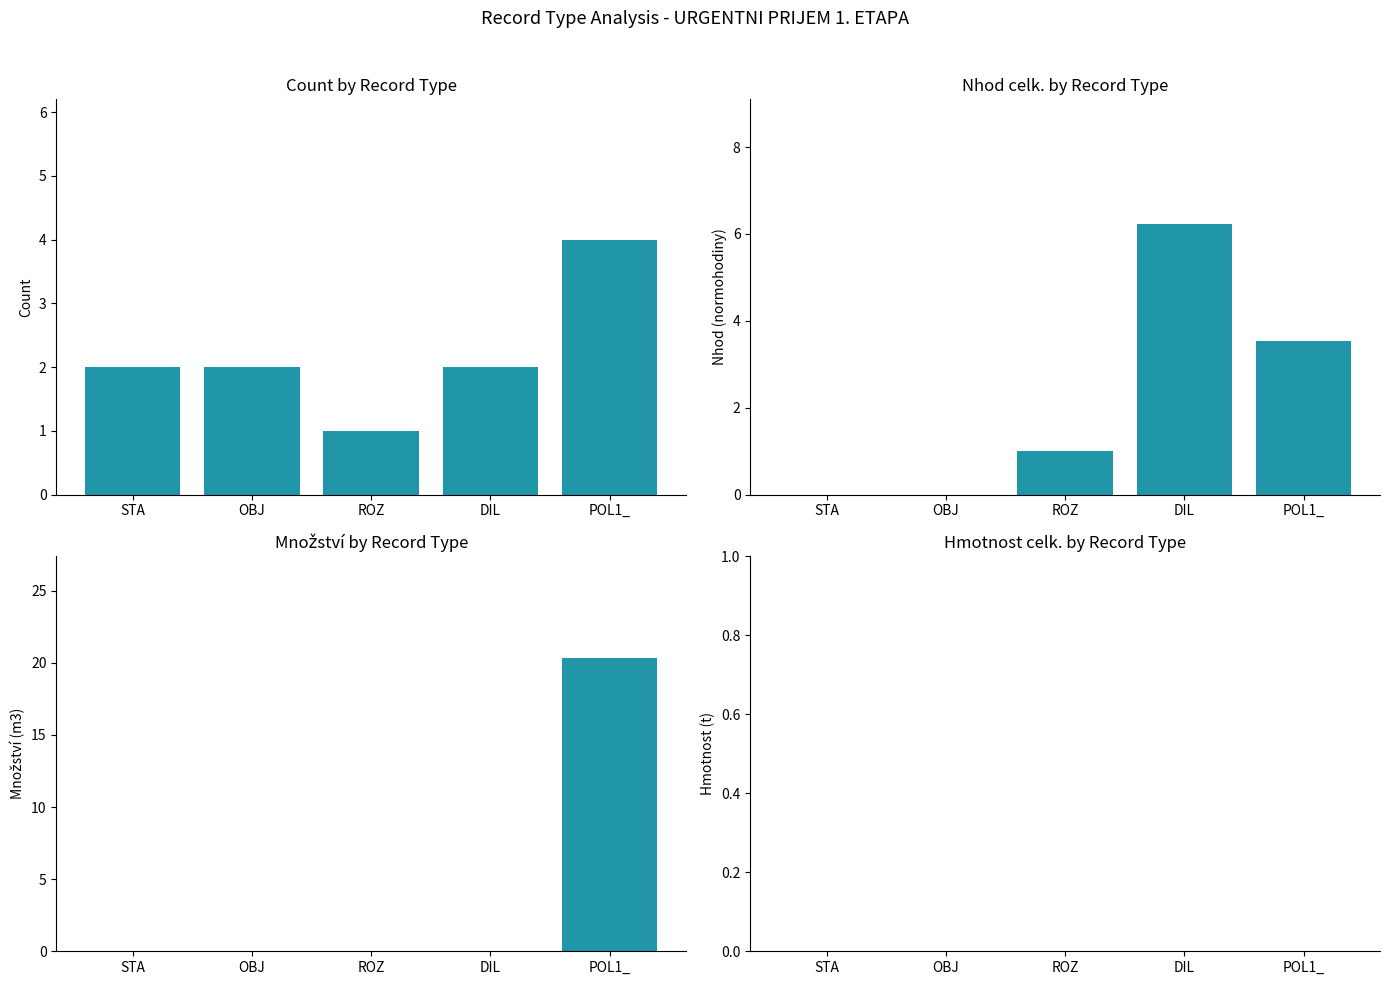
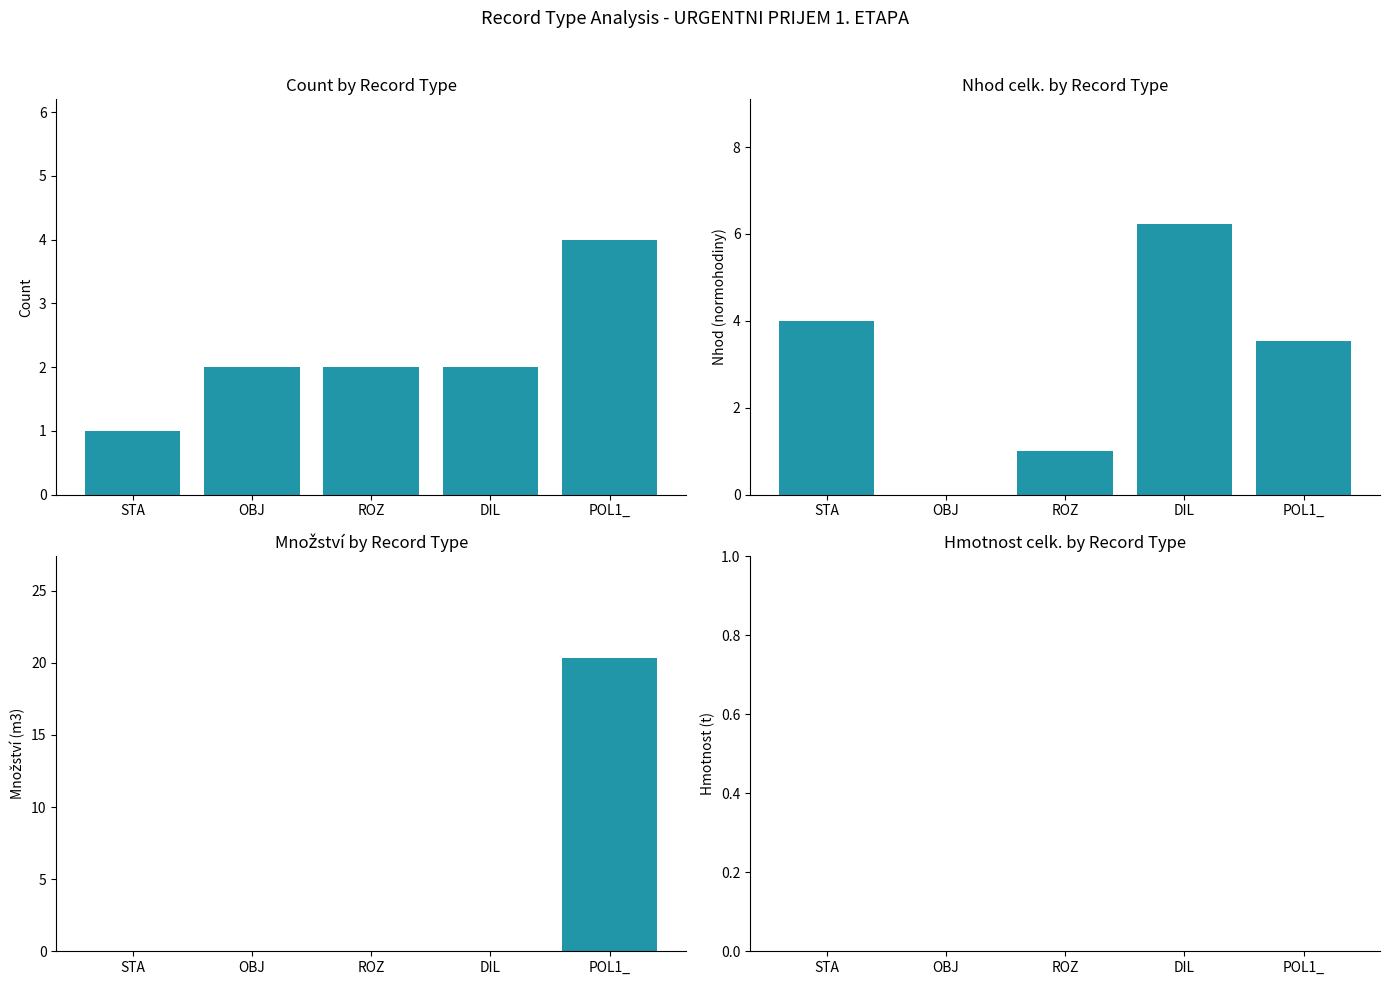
Count by Record Type, STA: 2 -> 1
Count by Record Type, ROZ: 1 -> 2
Nhod celk. by Record Type, STA: 0 -> 4
